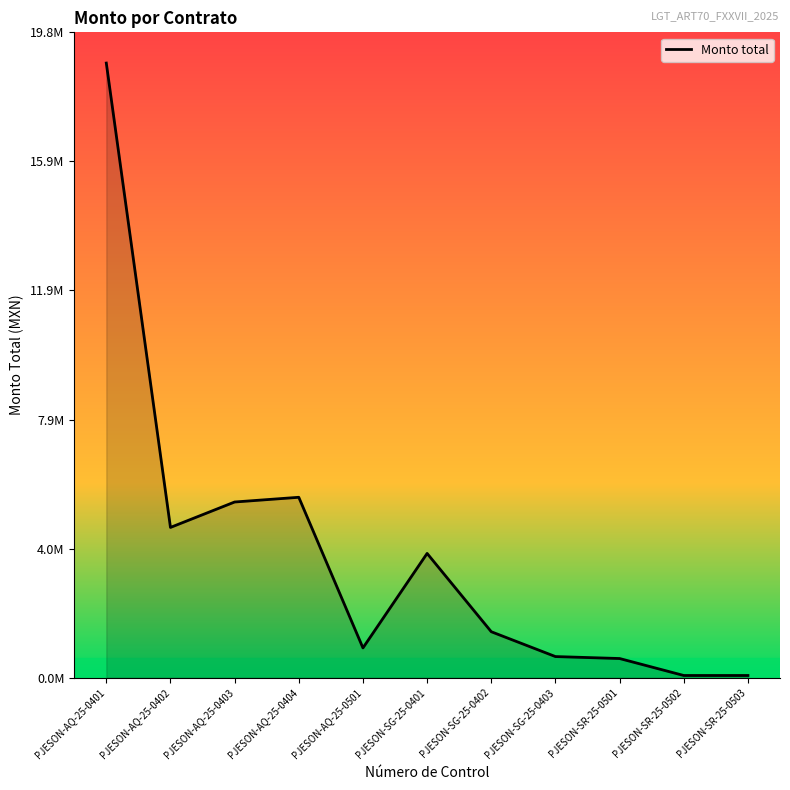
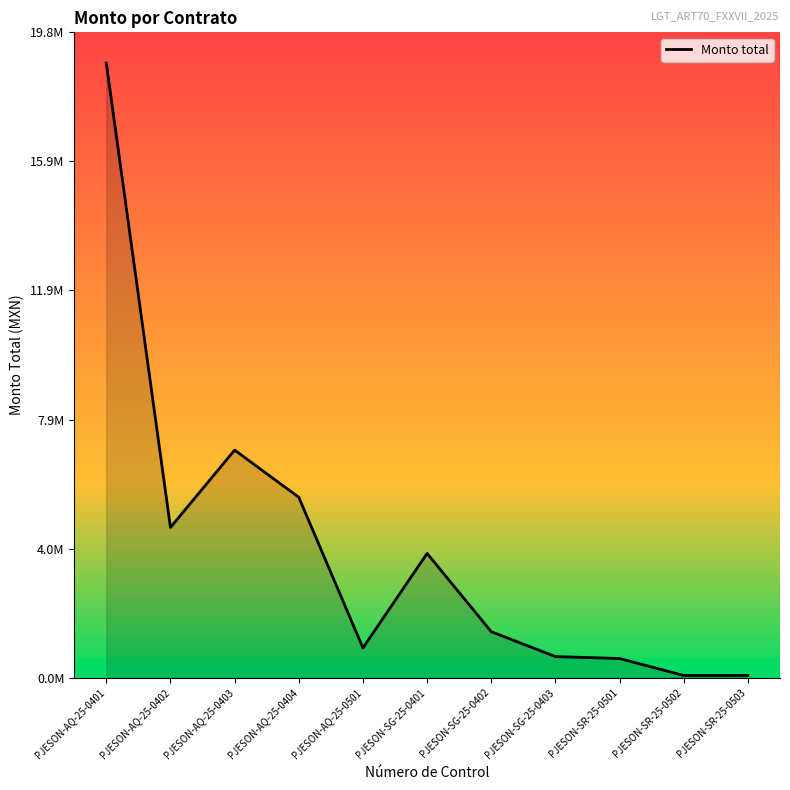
PJESON-AQ-25-0403: 5400000 -> 7000000
